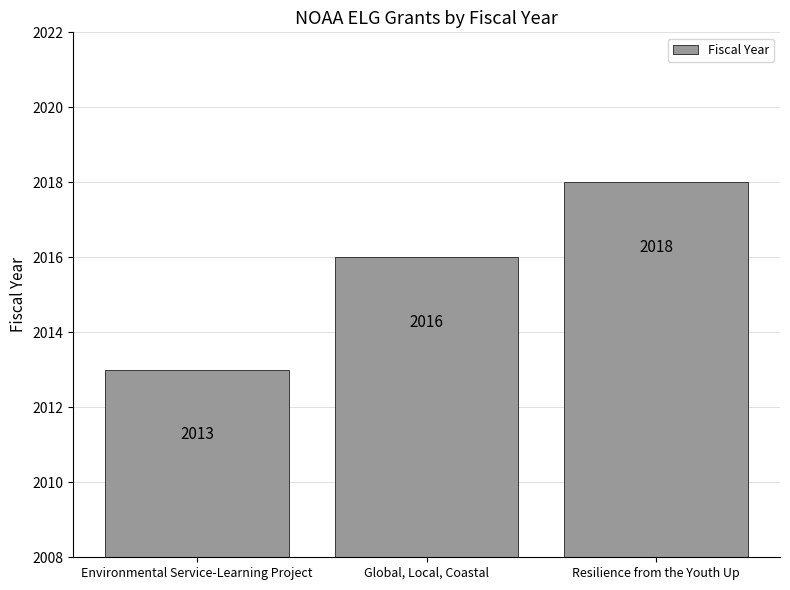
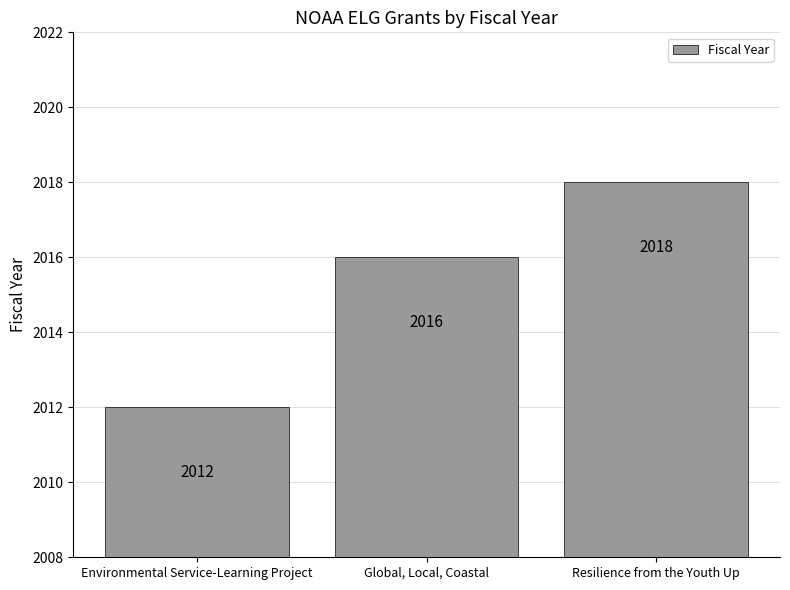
Environmental Service-Learning Project: 2013 -> 2012
